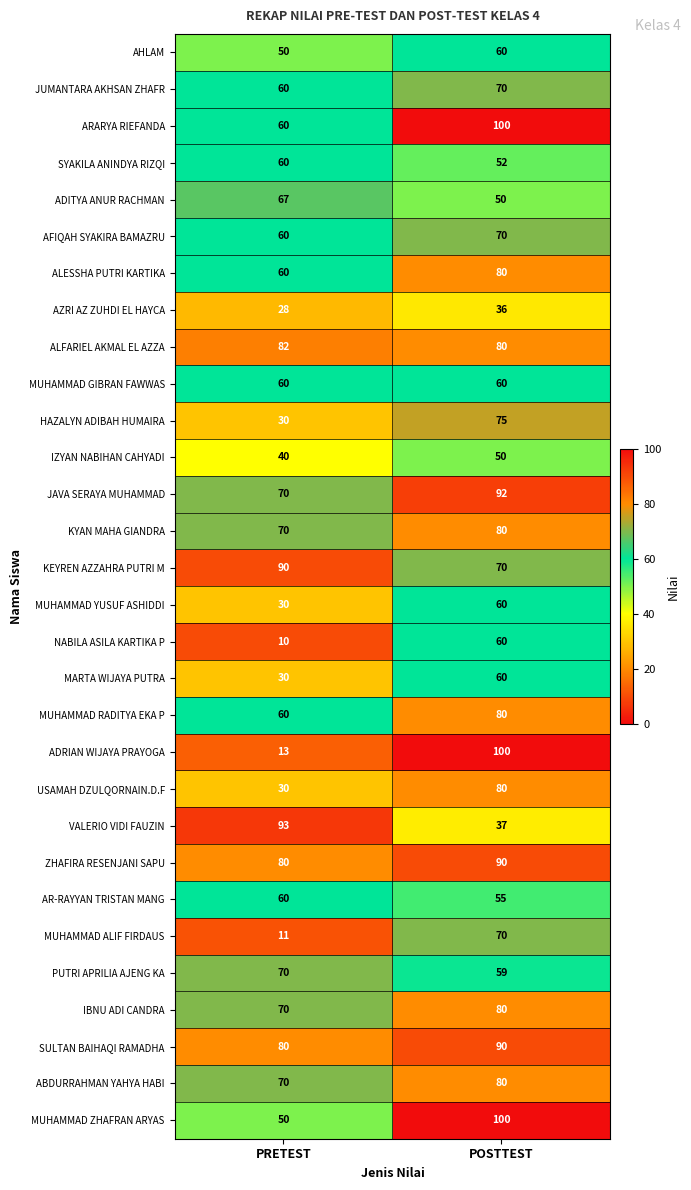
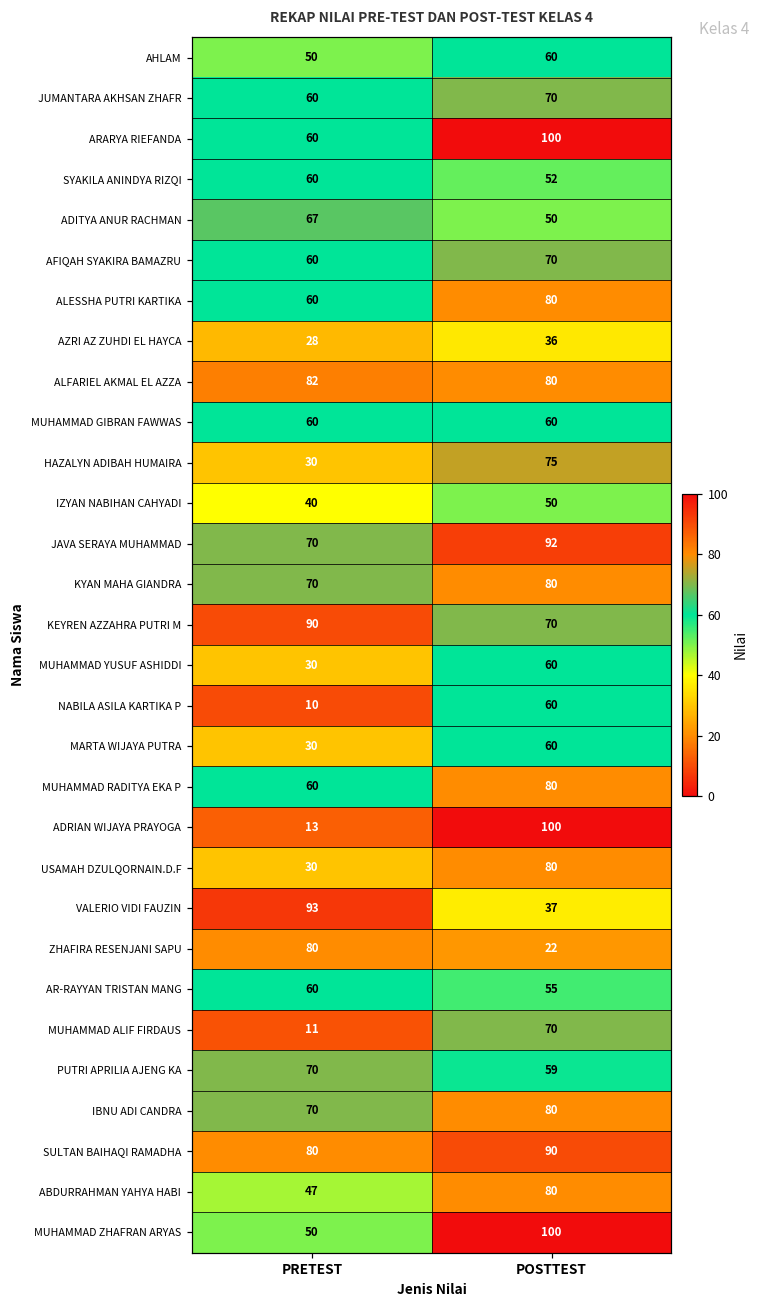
ZHAFIRA RESENJANI SAPU, POSTTEST: 90 -> 22
ABDURRAHMAN YAHYA HABI, PRETEST: 70 -> 47
